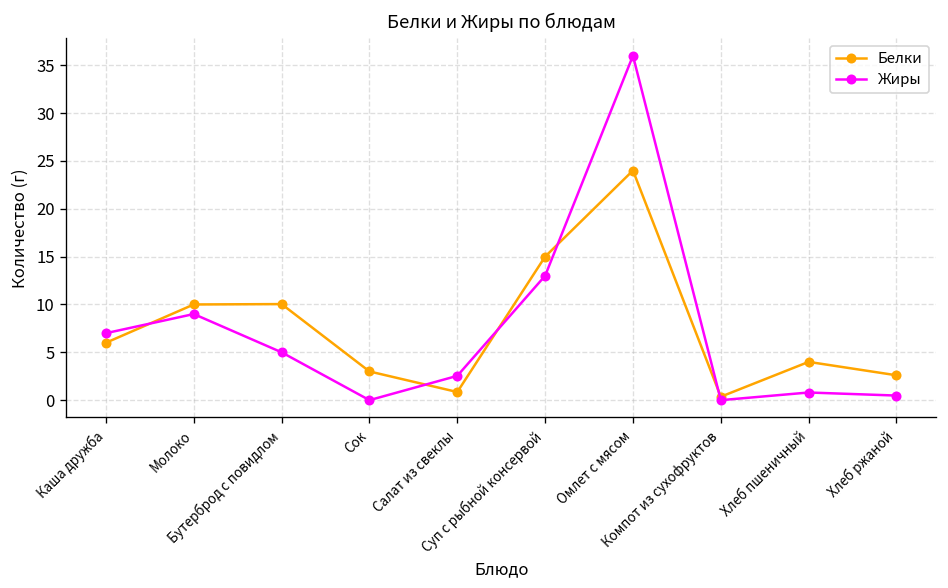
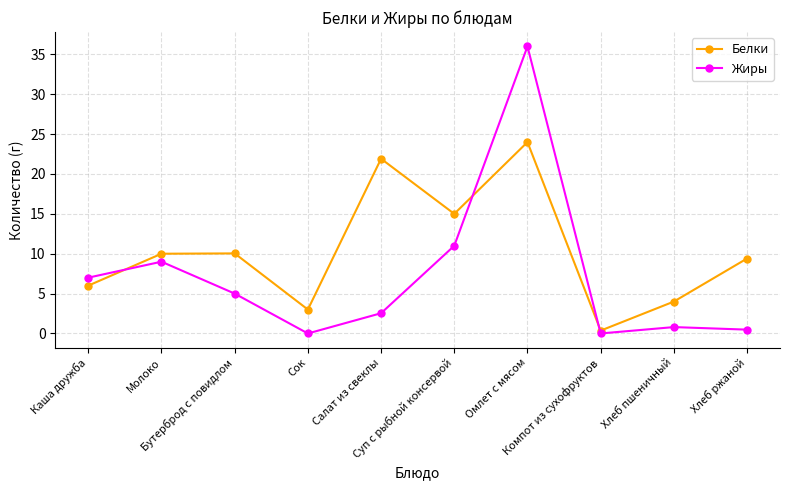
Белки, Салат из свеклы: 1 -> 22
Жиры, Суп с рыбной консервой: 13 -> 11
Белки, Хлеб ржаной: 3 -> 9
